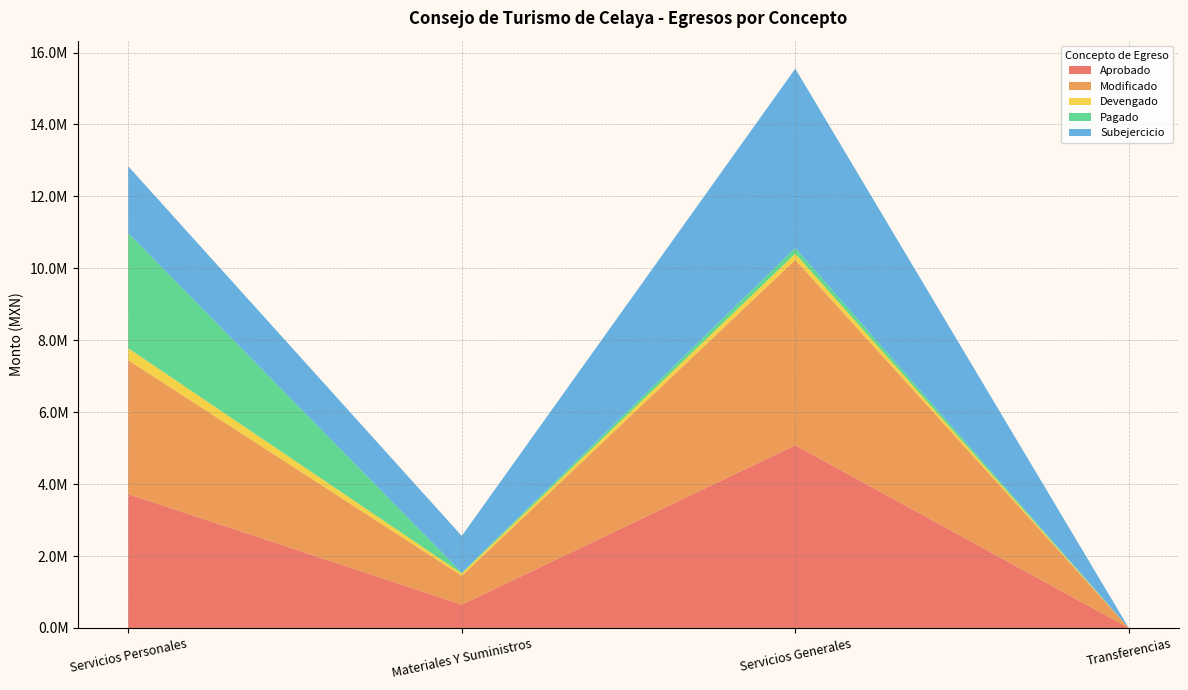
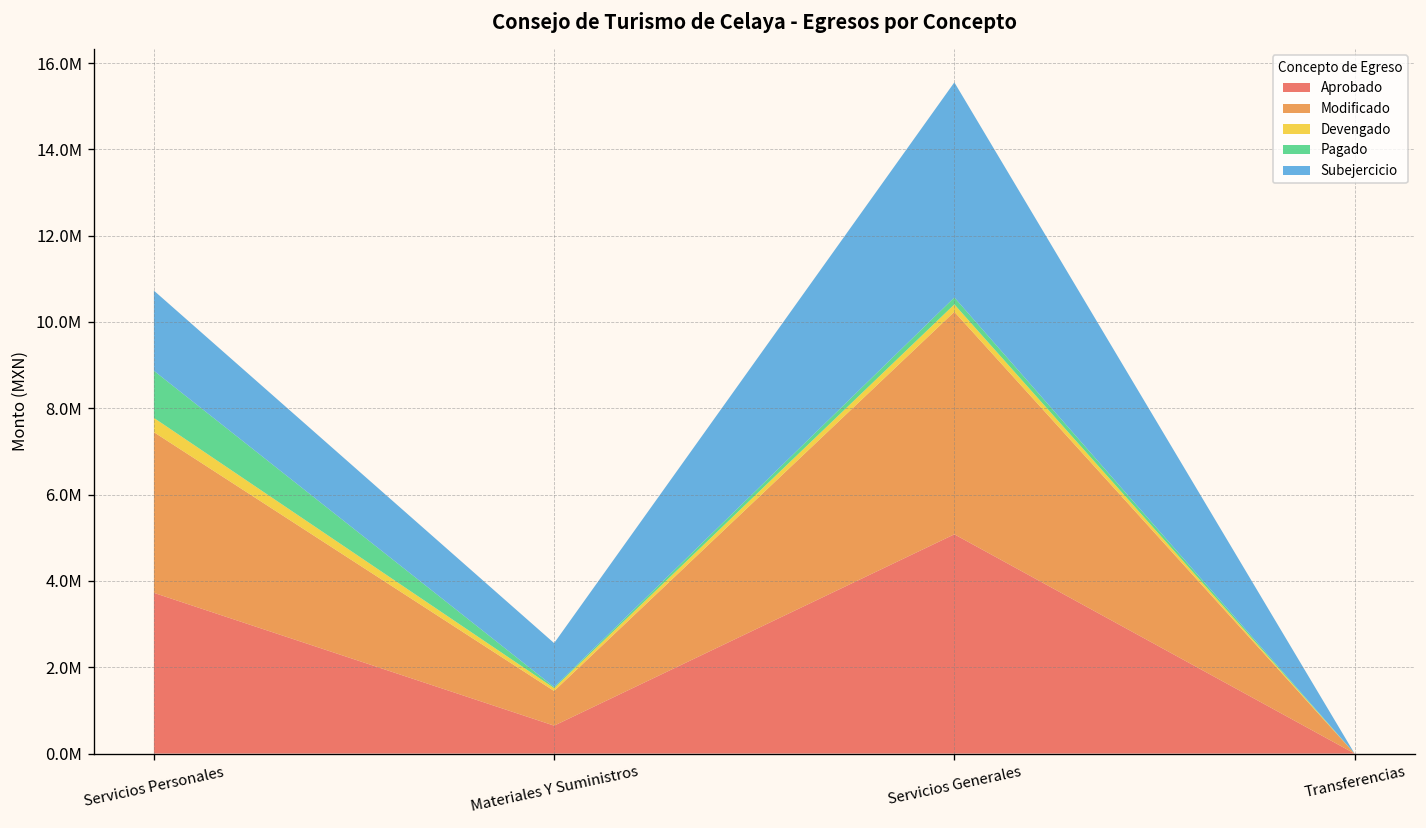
Pagado, Servicios Personales: 3200000 -> 1100000
